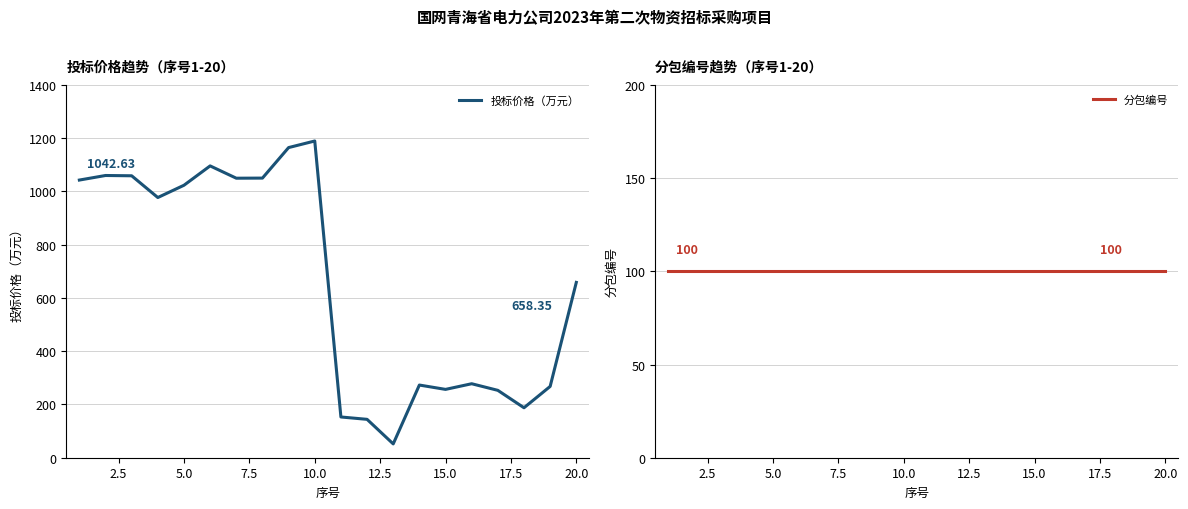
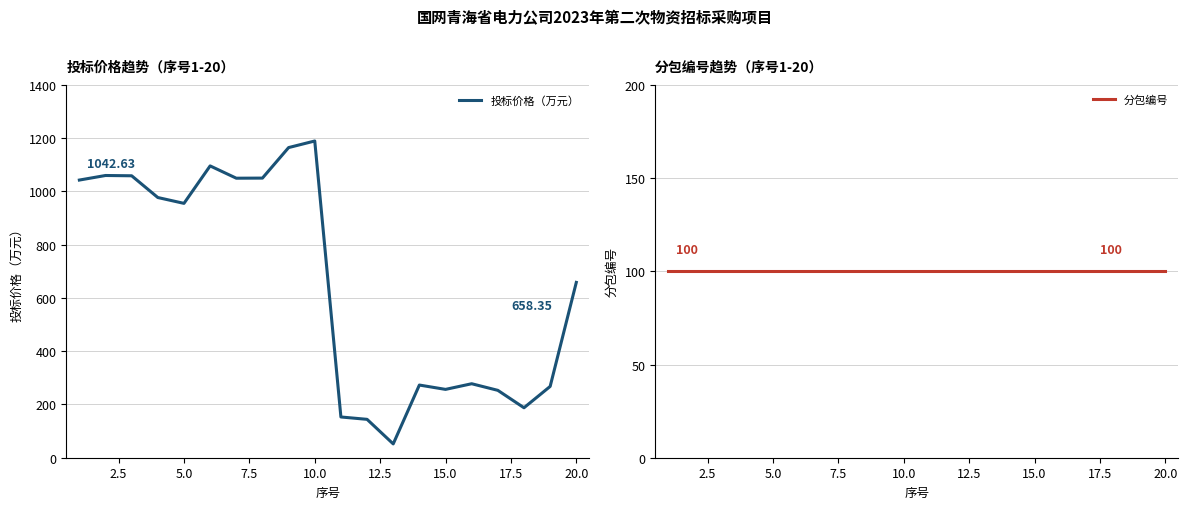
投标价格趋势（序号1-20）, 5.0: 1020 -> 960
